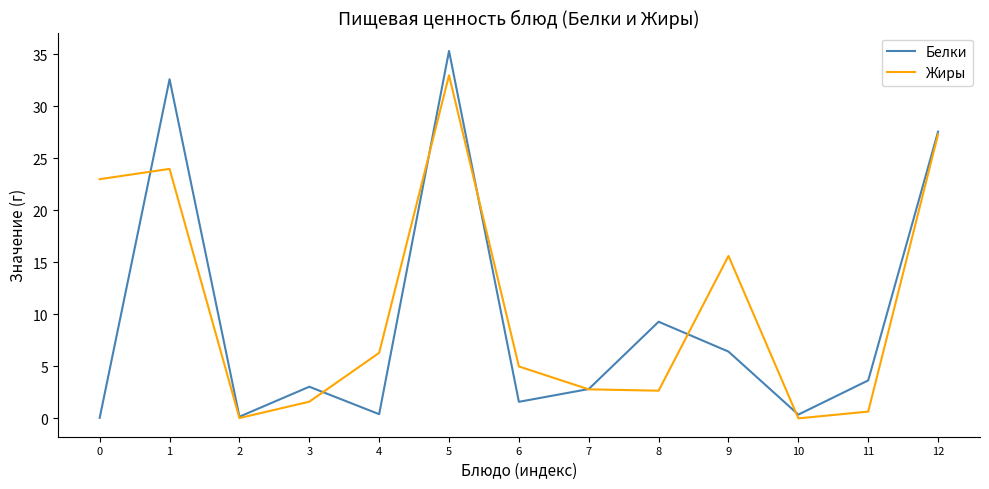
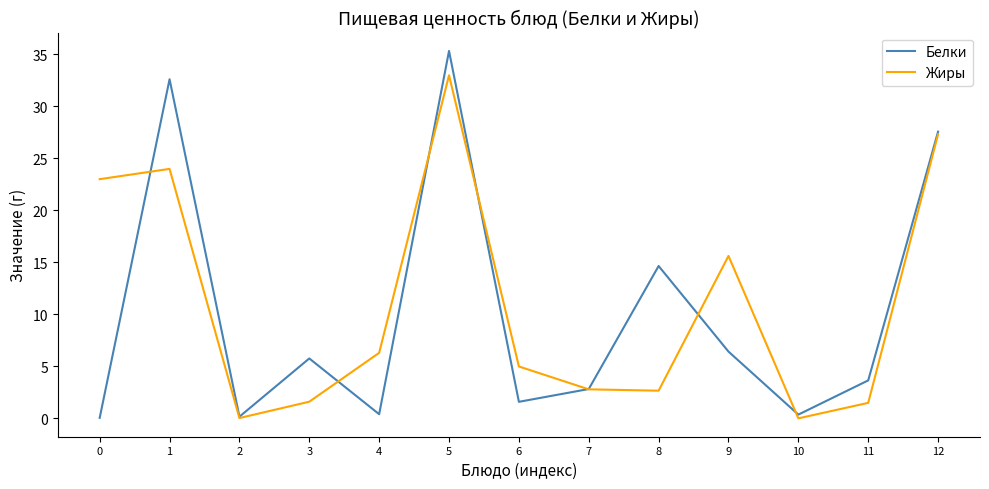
Белки, 3: 3.0 -> 5.8
Белки, 8: 9.3 -> 14.7
Жиры, 11: 0.7 -> 1.5
